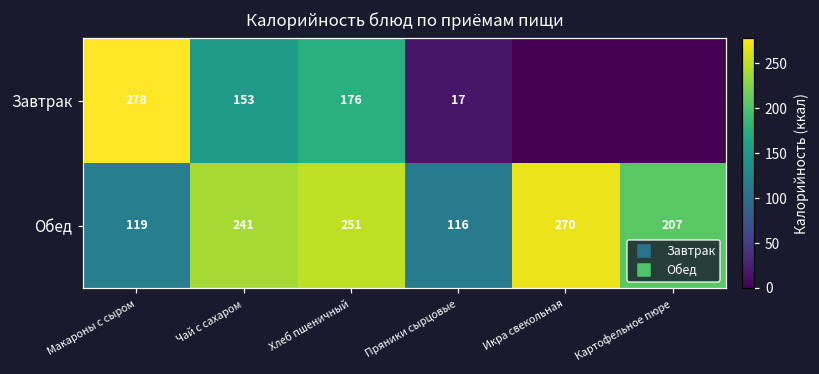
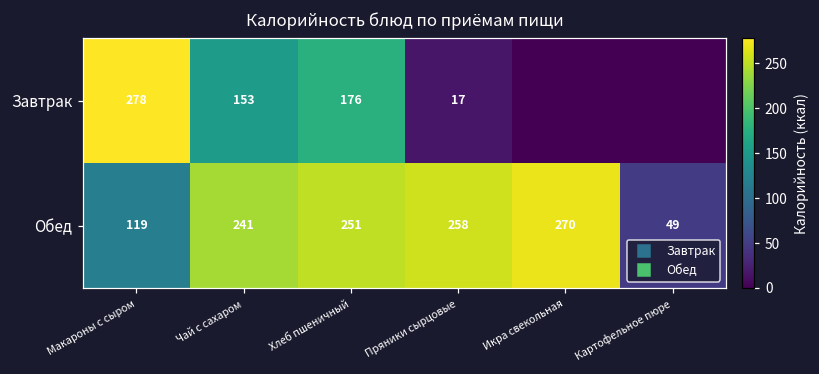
Обед, Пряники сырцовые: 116 -> 258
Обед, Картофельное пюре: 207 -> 49
